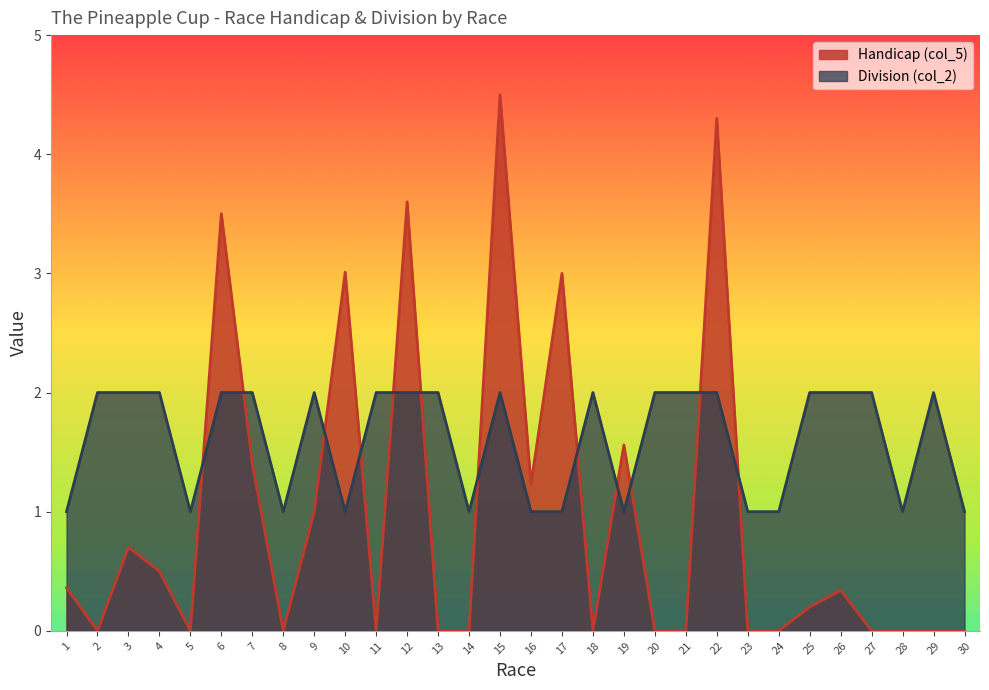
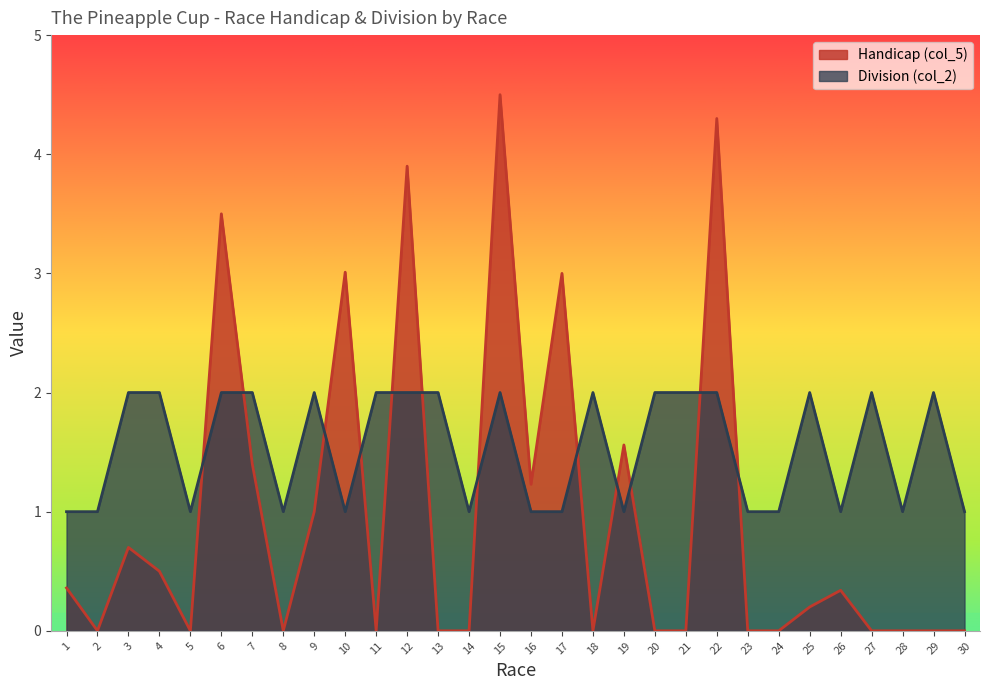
Division (col_2), 2: 2 -> 1
Handicap (col_5), 12: 3.6 -> 3.9
Division (col_2), 26: 2 -> 1
